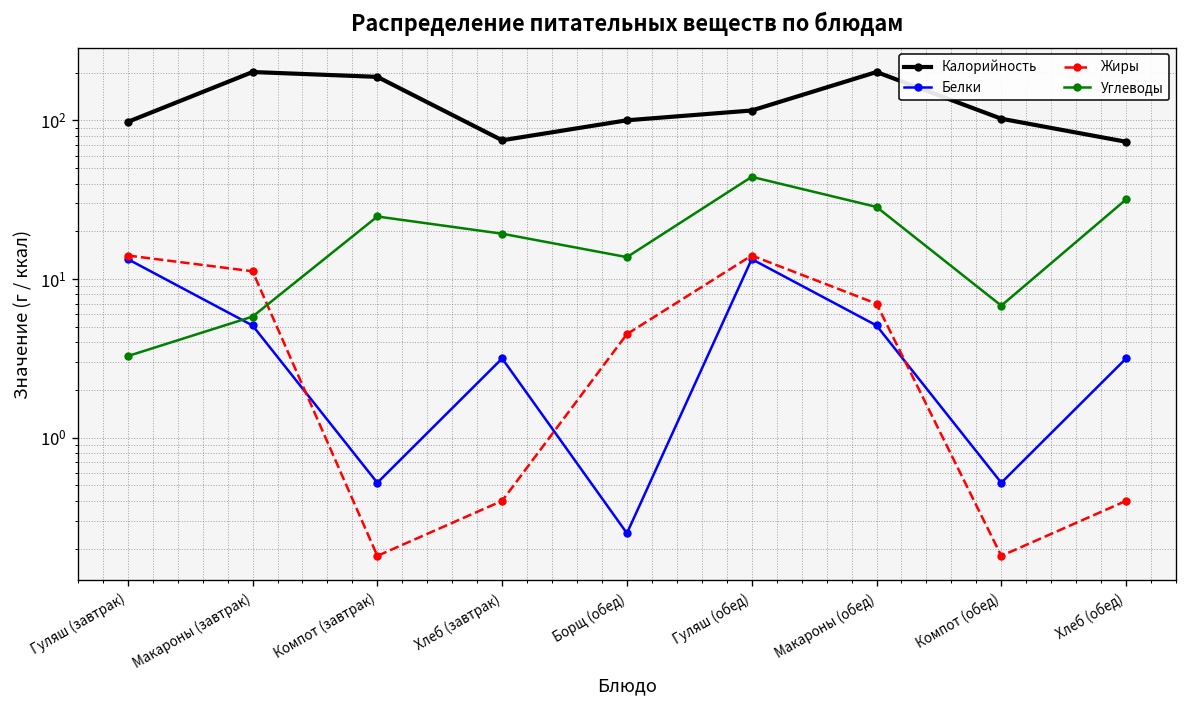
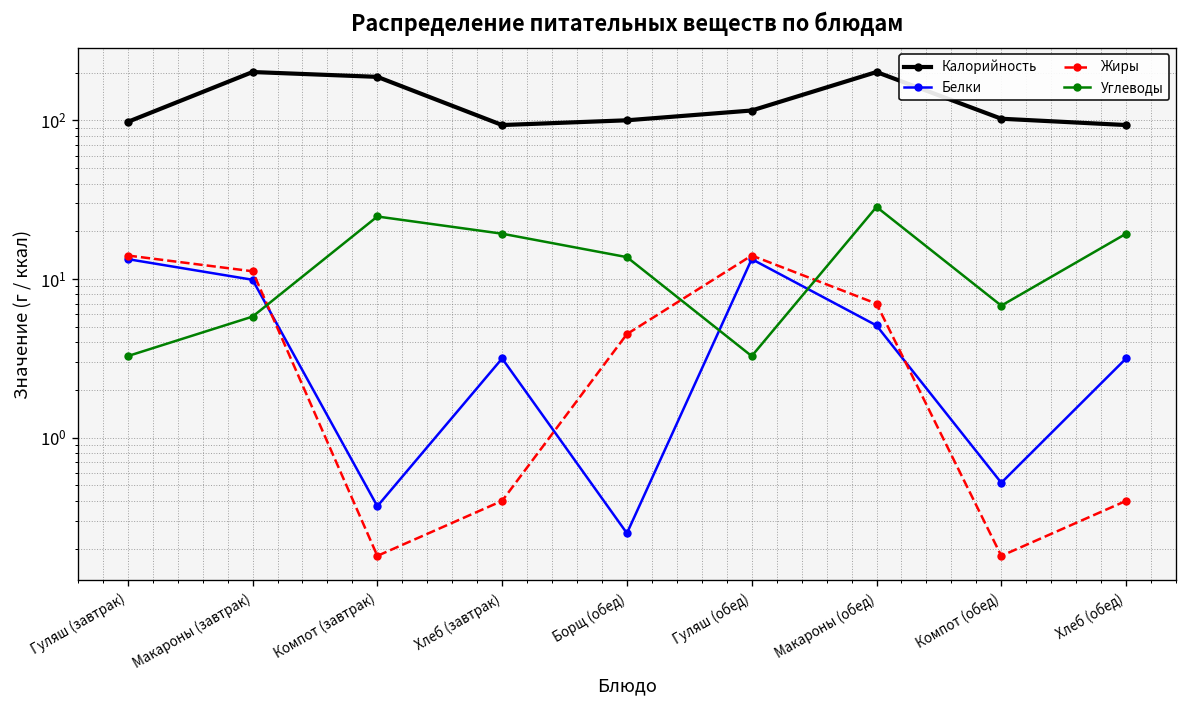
Белки, Макароны (завтрак): 5.1 -> 10
Белки, Компот (завтрак): 0.52 -> 0.37
Калорийность, Хлеб (завтрак): 70 -> 90
Углеводы, Гуляш (обед): 44 -> 3.3
Калорийность, Хлеб (обед): 70 -> 90
Углеводы, Хлеб (обед): 32 -> 19
